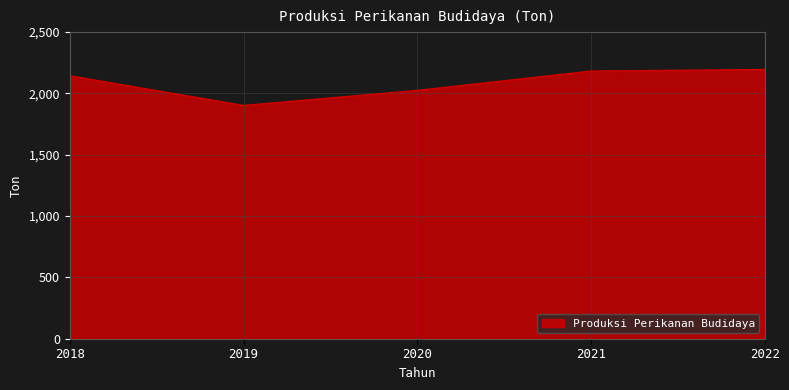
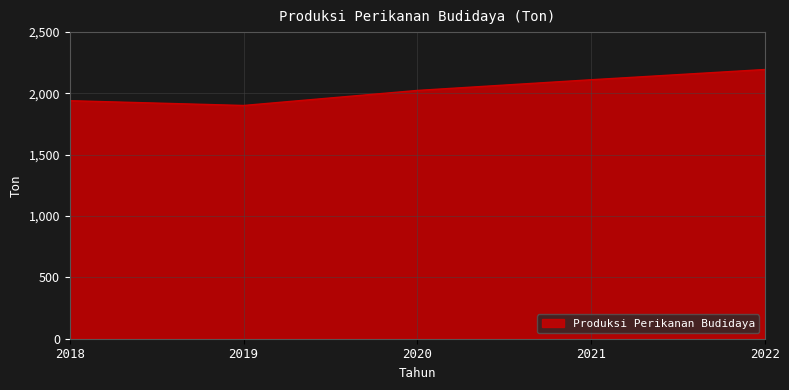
2018: 2,140 -> 1,940
2021: 2,180 -> 2,110
